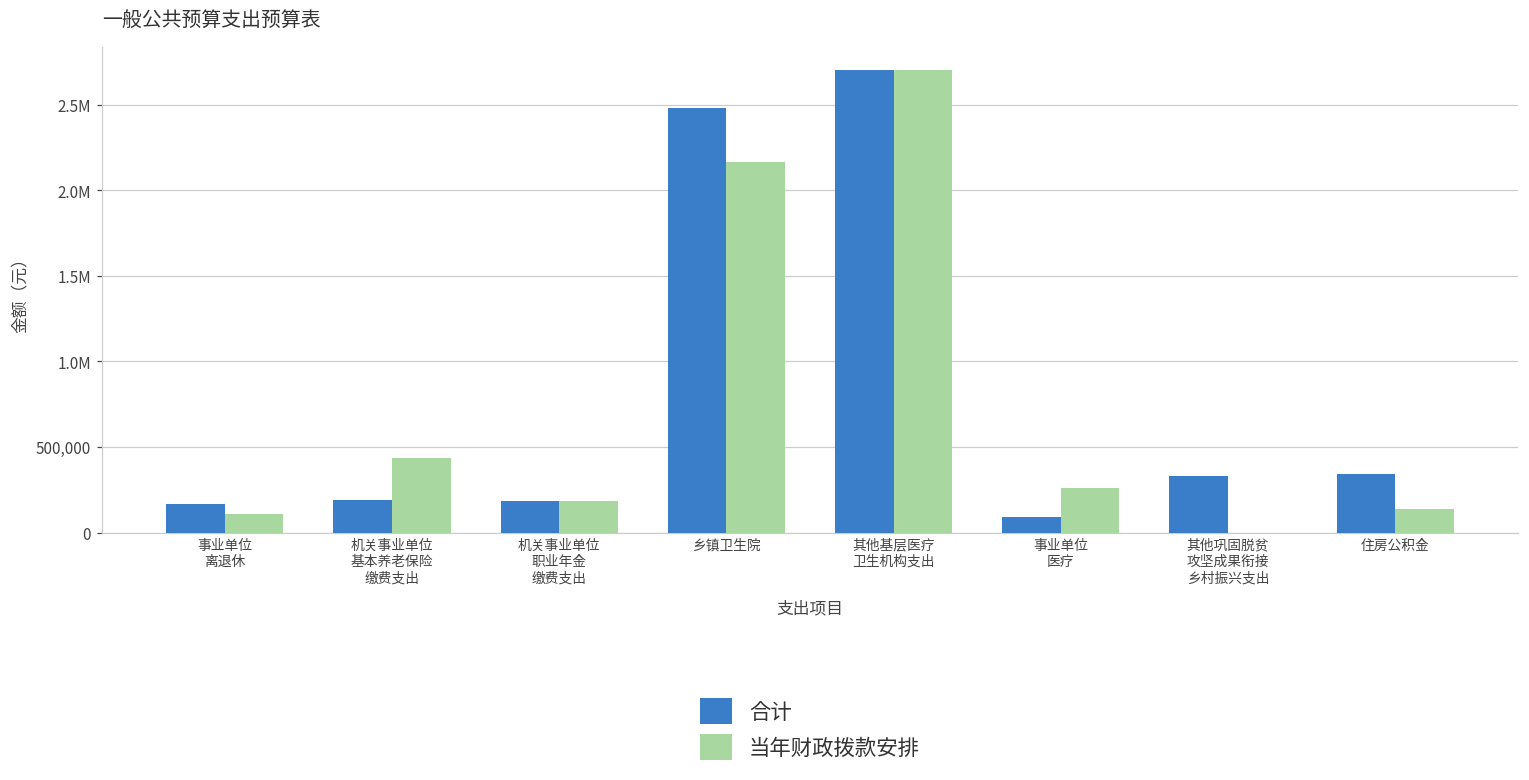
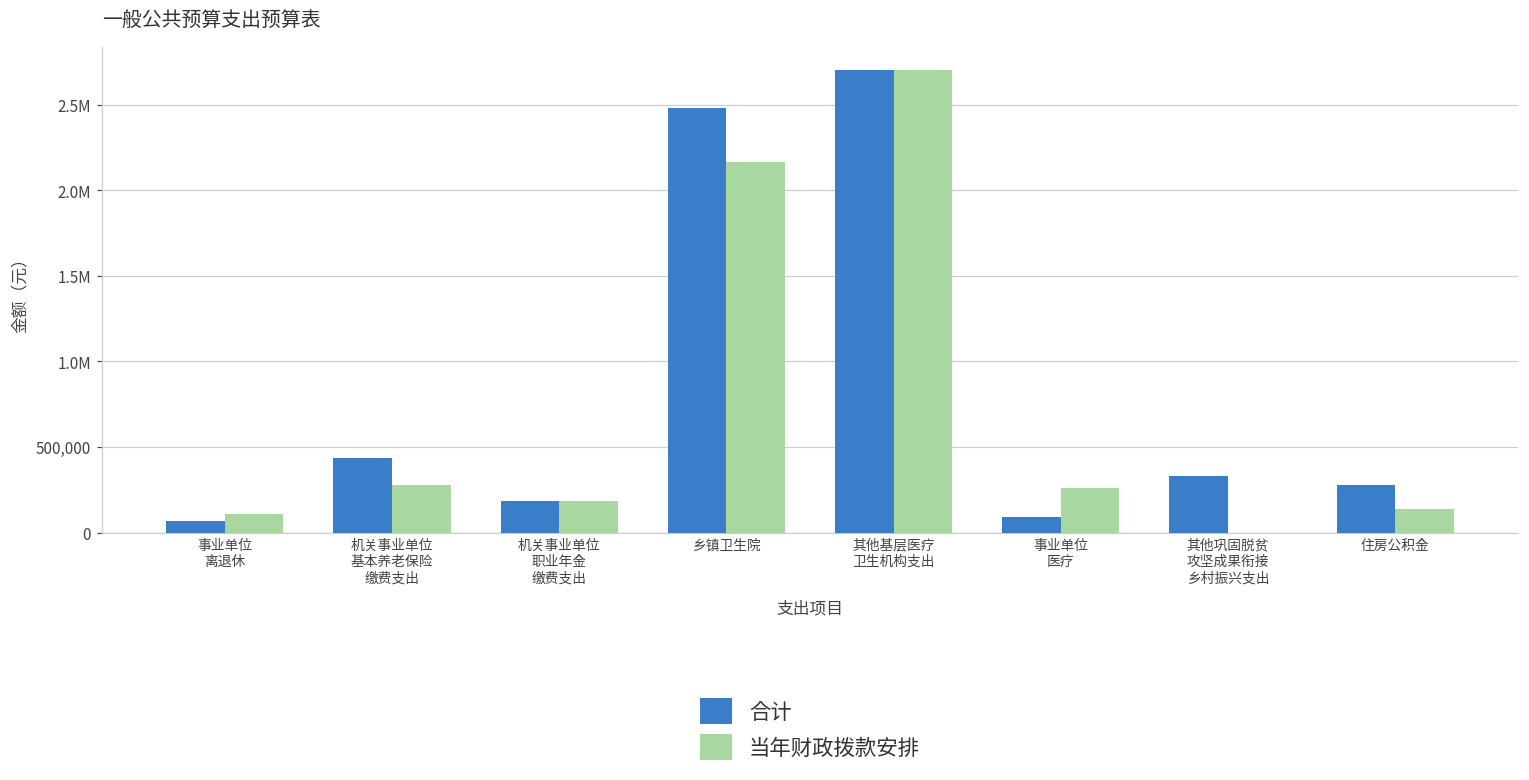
合计, 事业单位 离退休: 160,000 -> 70,000
合计, 机关事业单位 基本养老保险 缴费支出: 190,000 -> 440,000
当年财政拨款安排, 机关事业单位 基本养老保险 缴费支出: 440,000 -> 280,000
合计, 住房公积金: 340,000 -> 280,000
